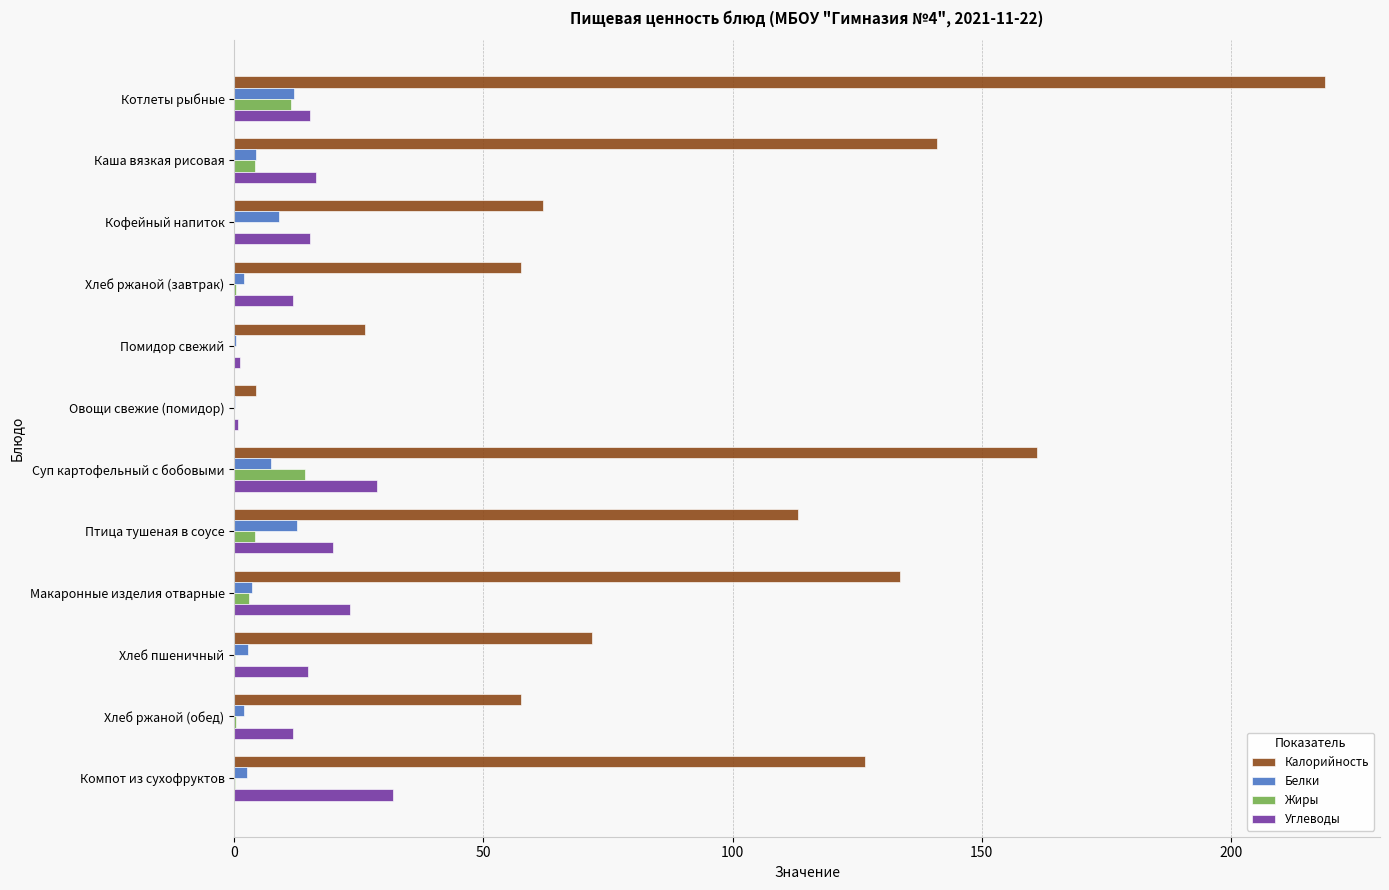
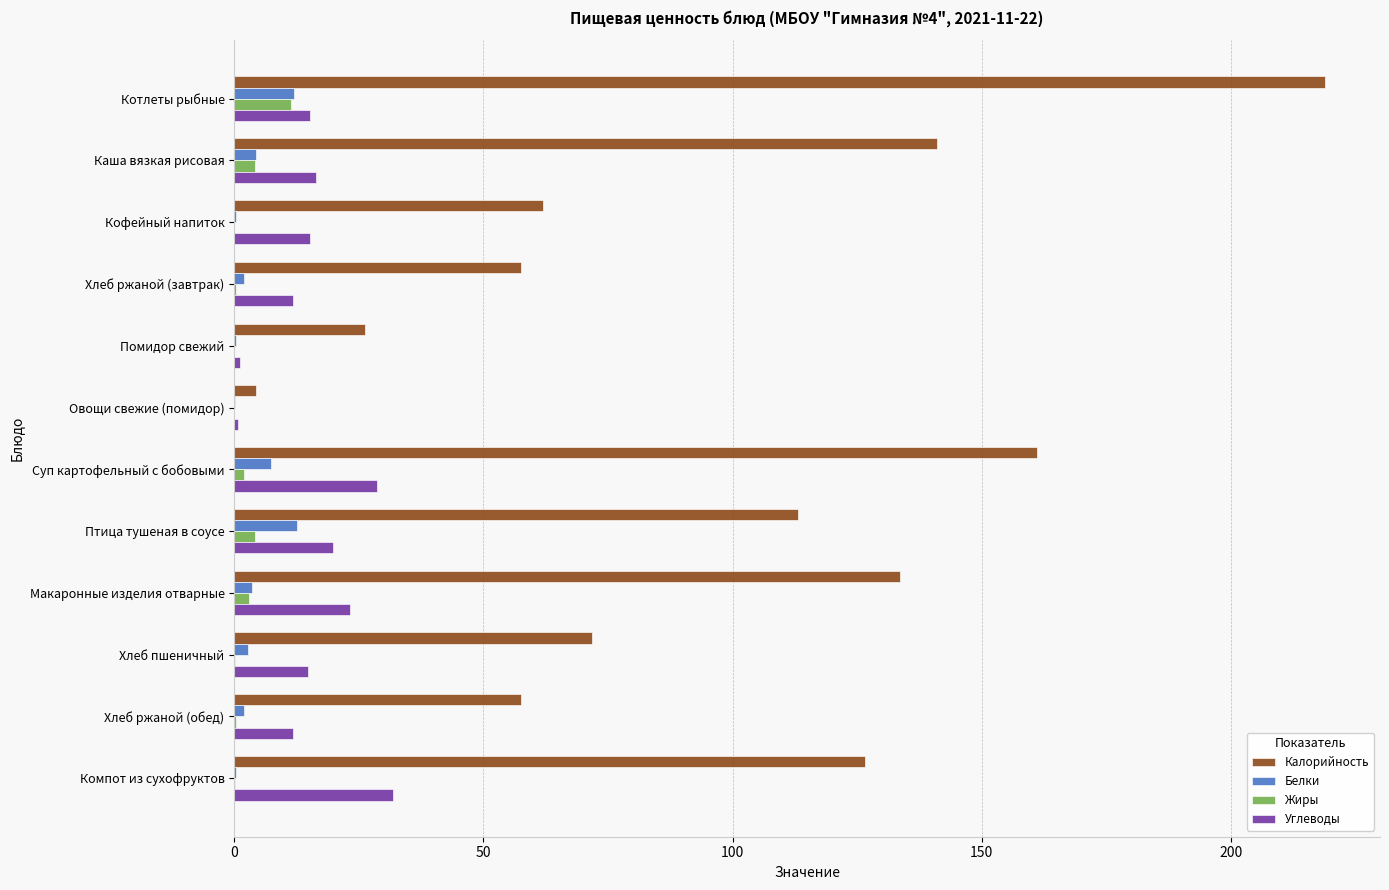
Белки, Кофейный напиток: 9 -> 0
Жиры, Суп картофельный с бобовыми: 14 -> 2
Белки, Компот из сухофруктов: 3 -> 0
